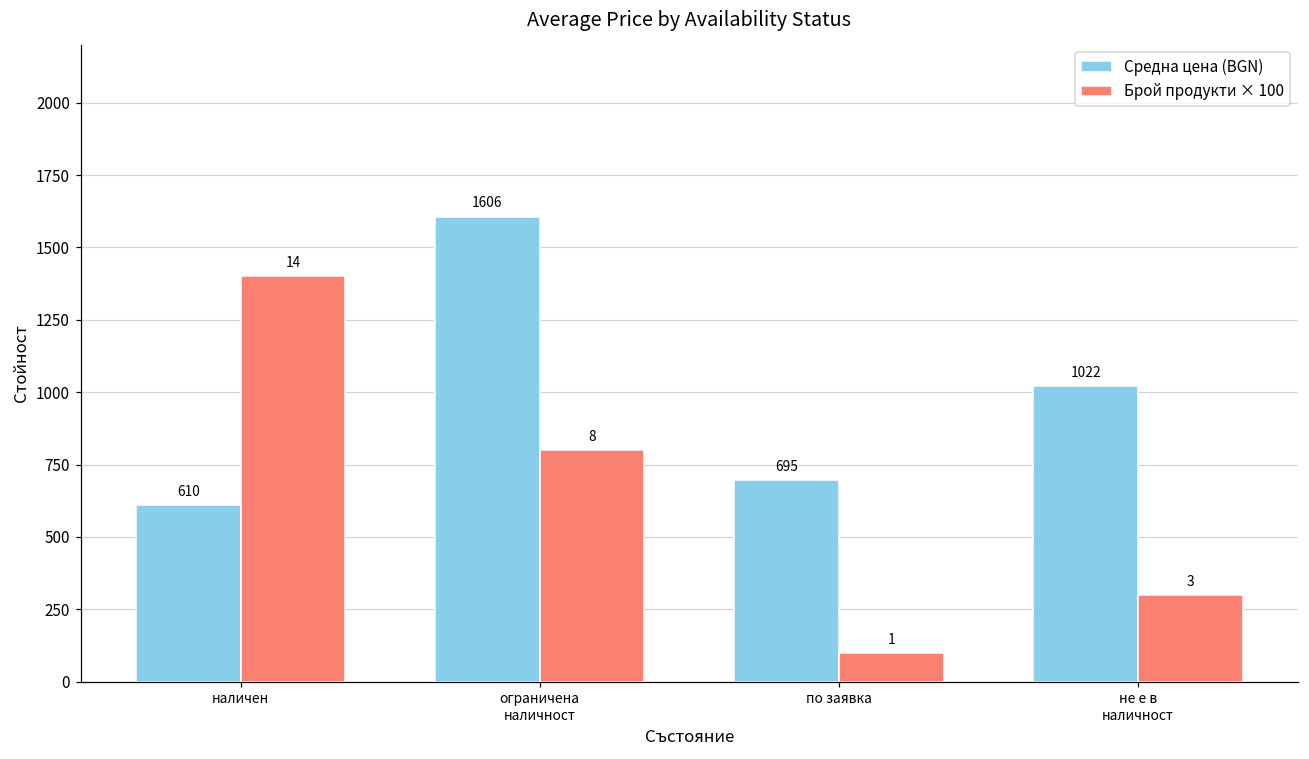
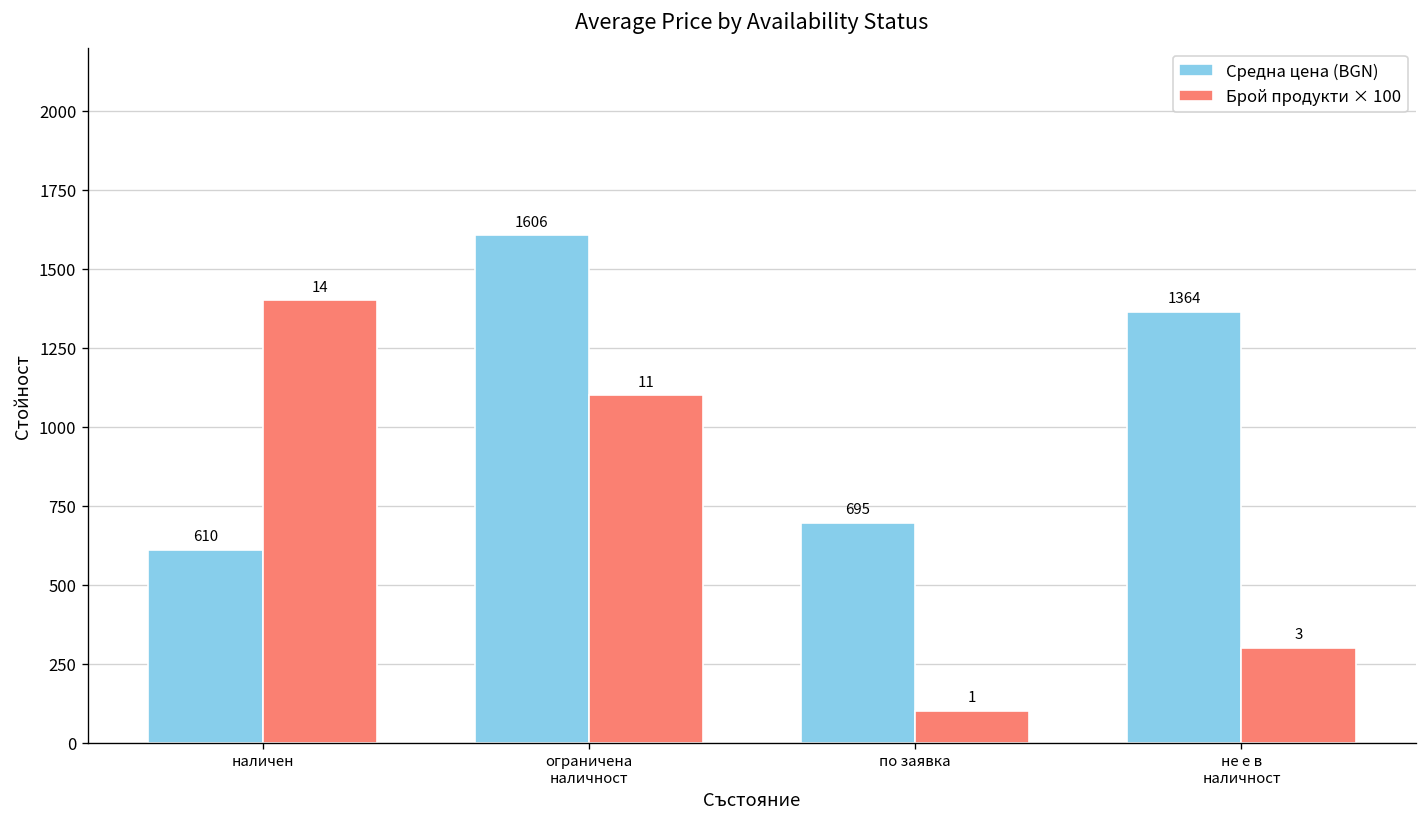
Брой продукти × 100, ограничена наличност: 8 -> 11
Средна цена (BGN), не е в наличност: 1022 -> 1364
